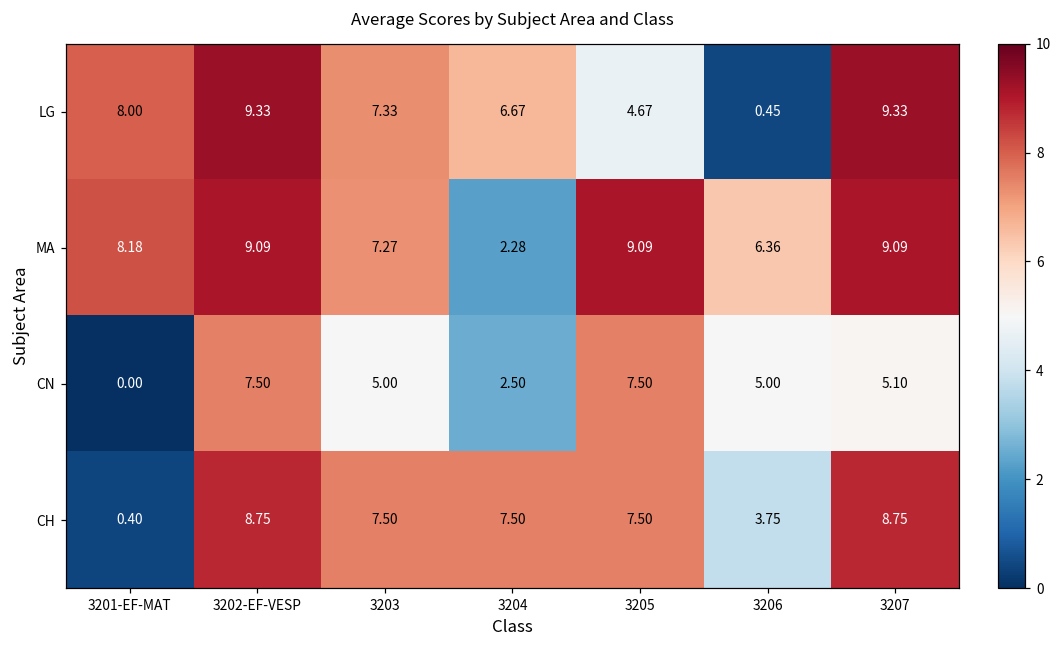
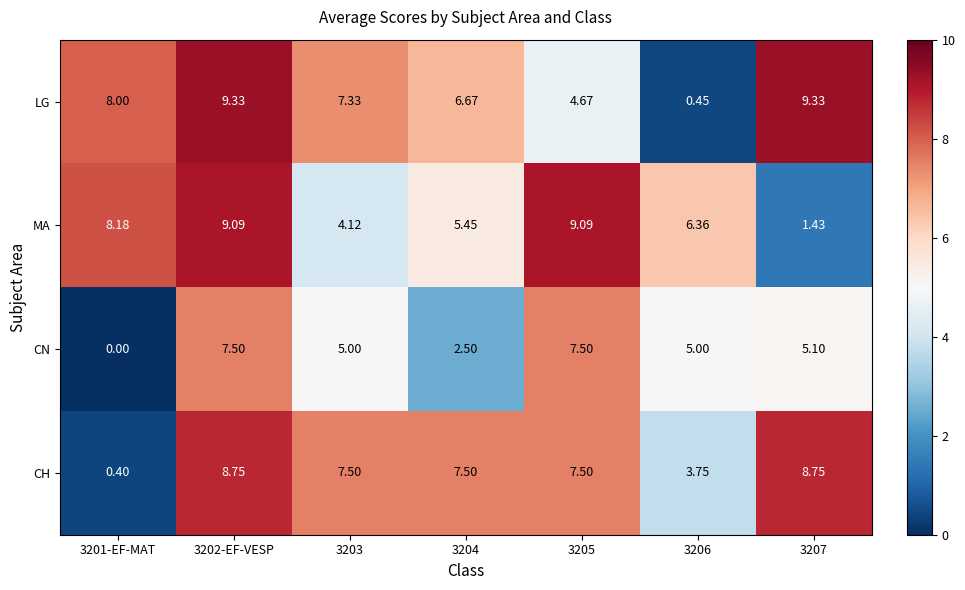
MA, 3203: 7.27 -> 4.12
MA, 3204: 2.28 -> 5.45
MA, 3207: 9.09 -> 1.43
